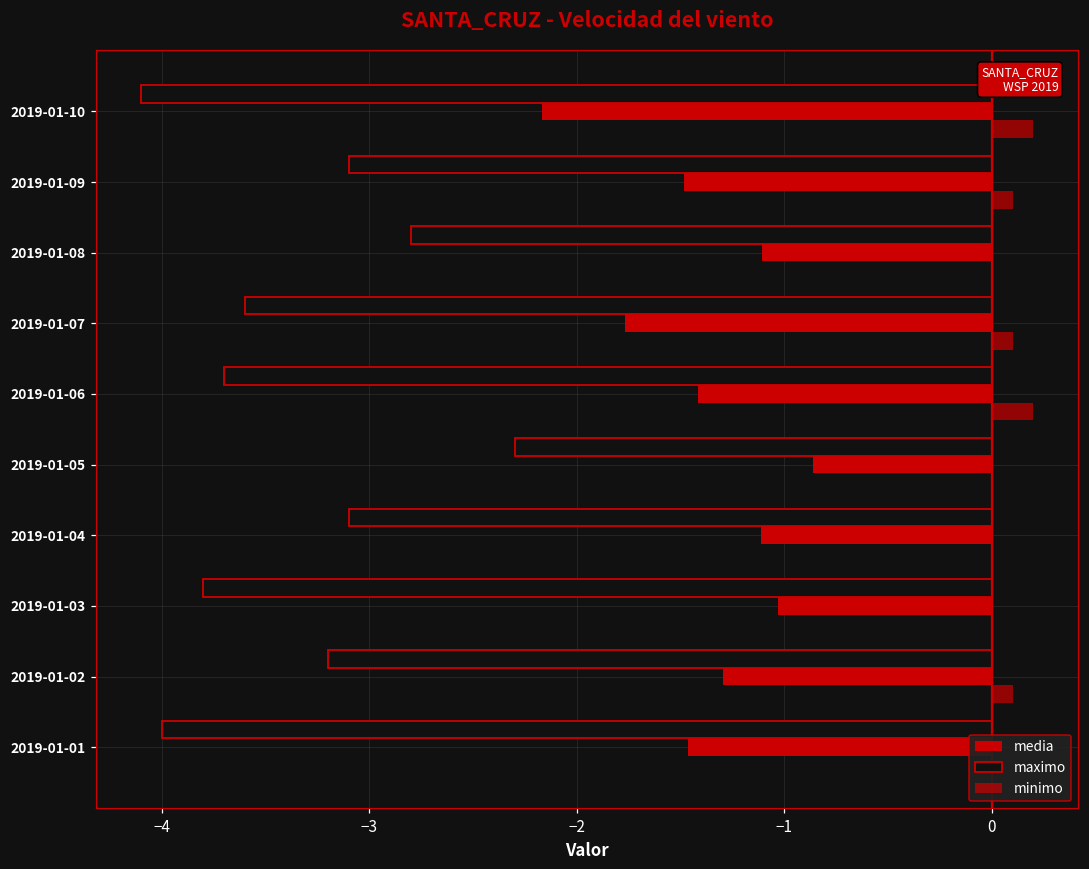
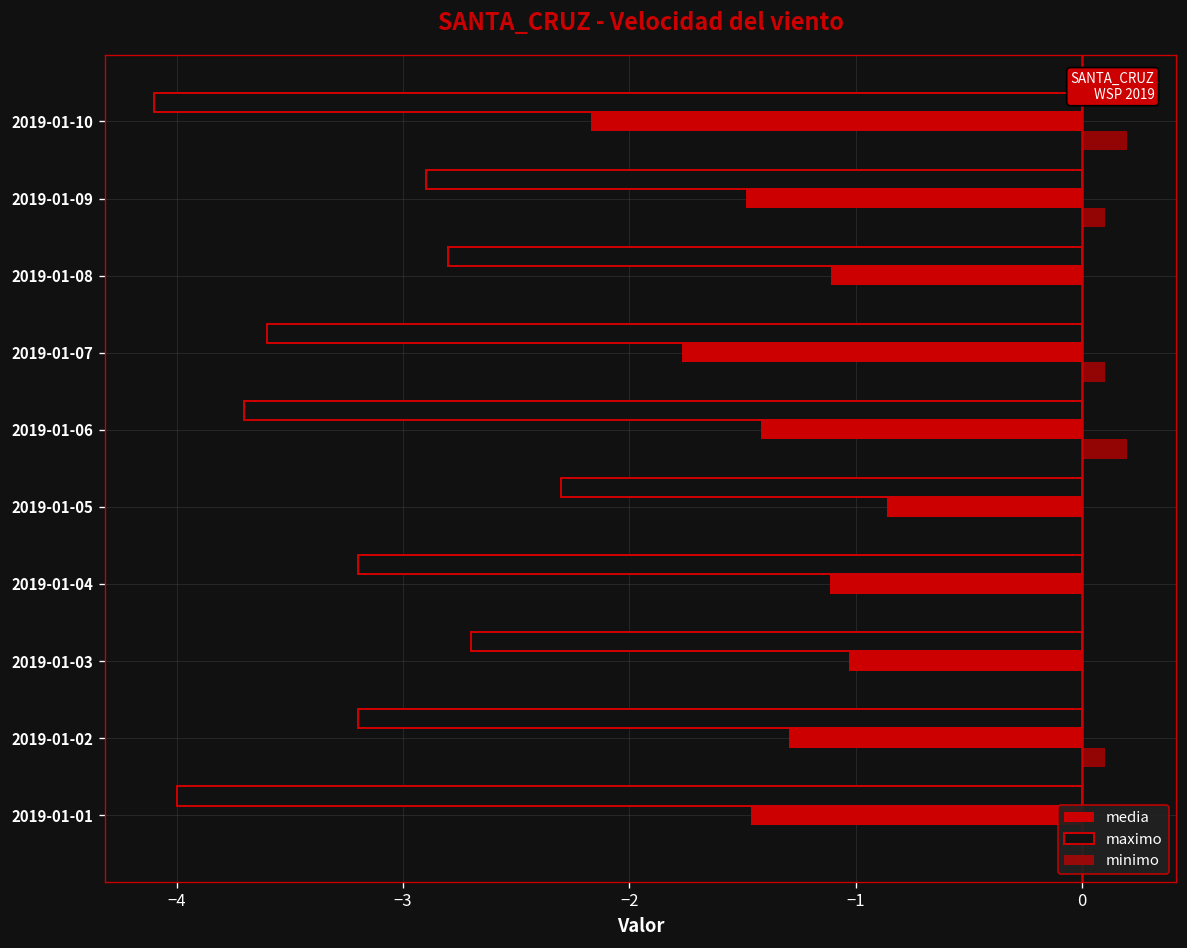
maximo, 2019-01-09: -3.10 -> -2.90
maximo, 2019-01-04: -3.10 -> -3.20
maximo, 2019-01-03: -3.80 -> -2.70
